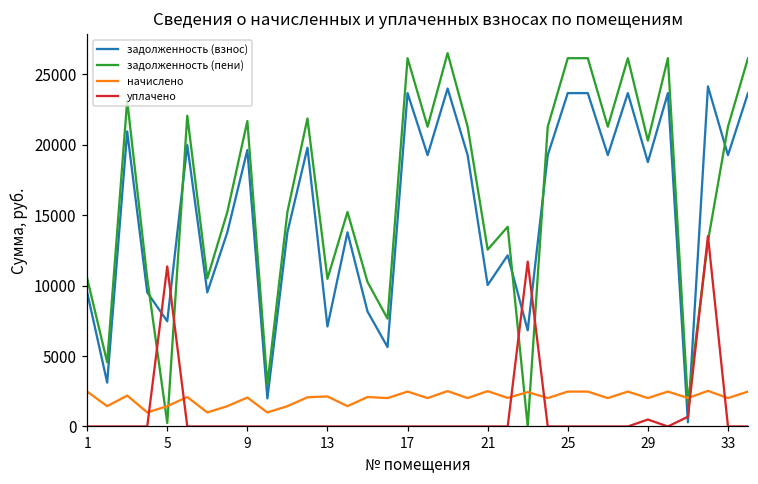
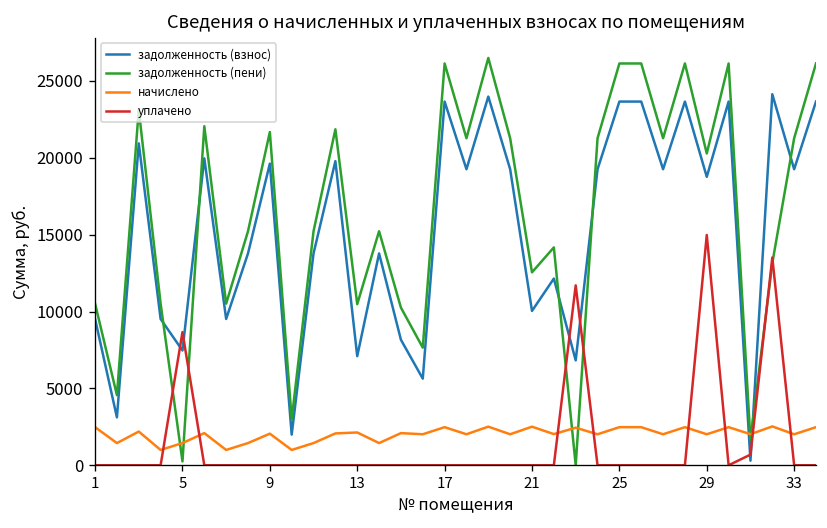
уплачено, 5: 11400 -> 8700
уплачено, 29: 500 -> 15000
